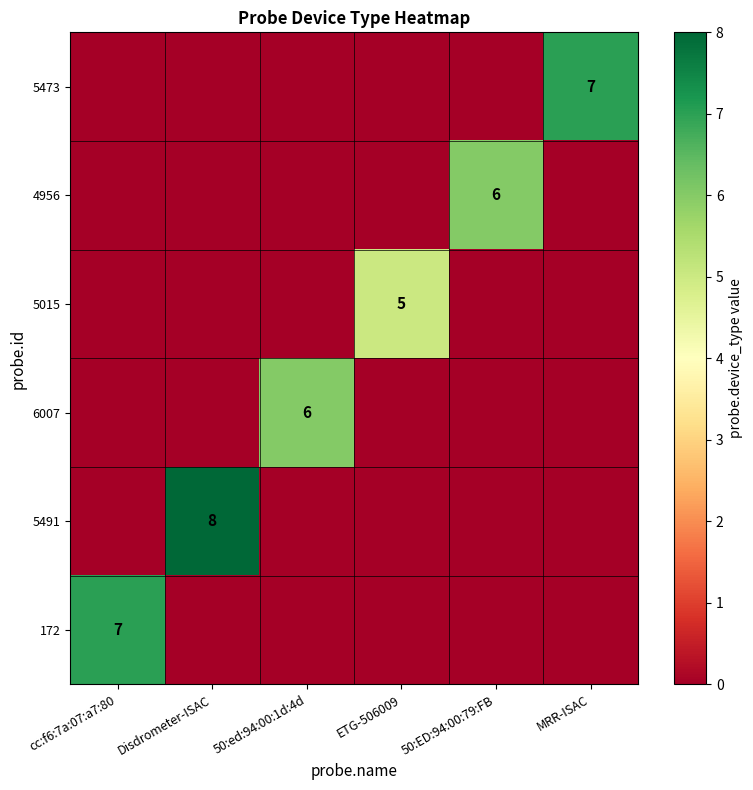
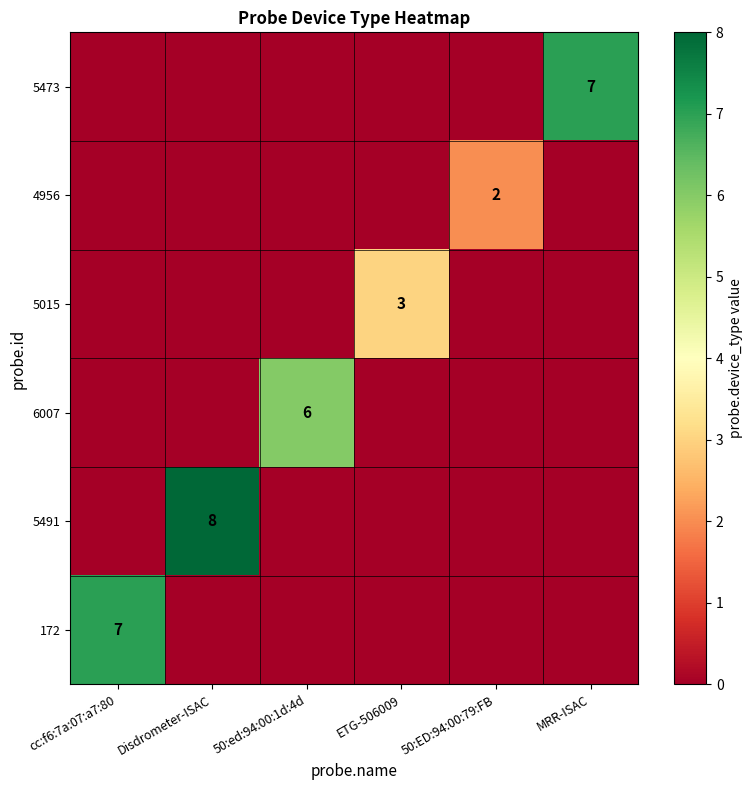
4956, 50:ED:94:00:79:FB: 6 -> 2
5015, ETG-506009: 5 -> 3
